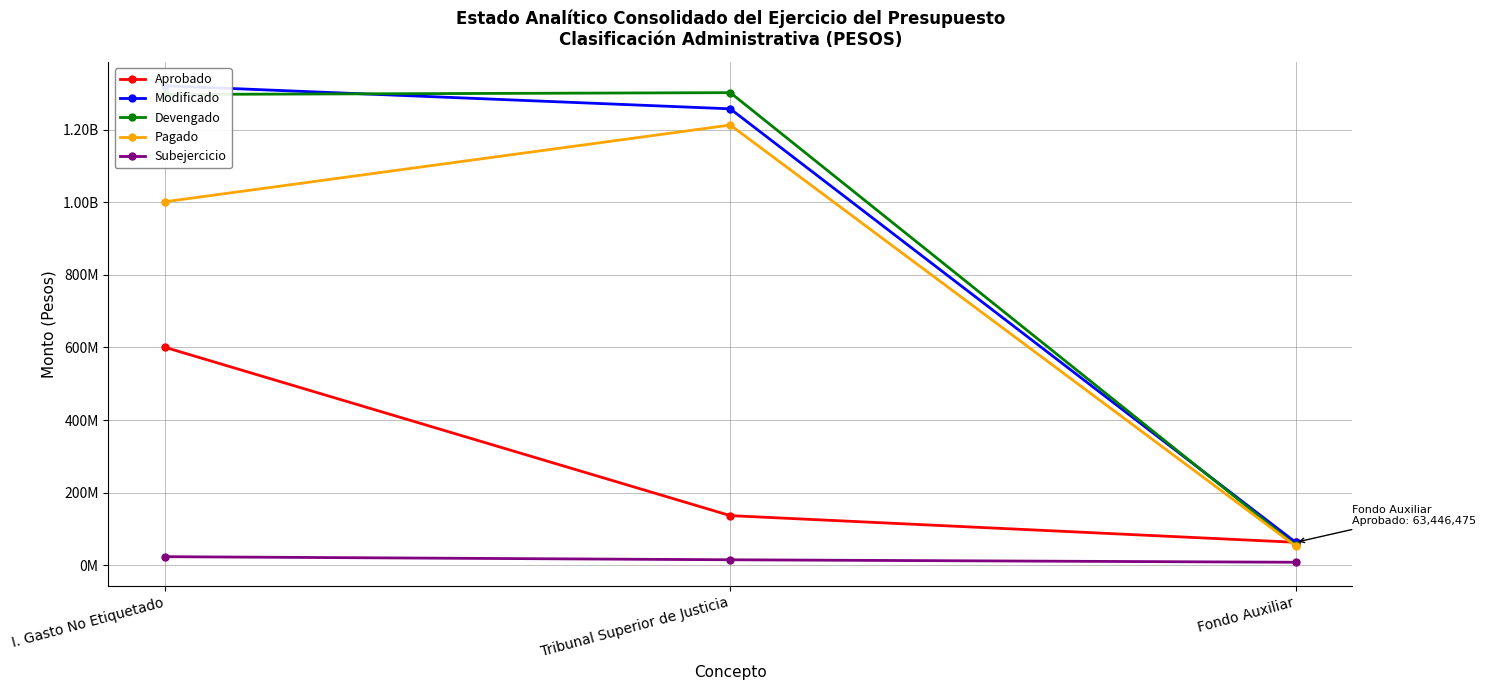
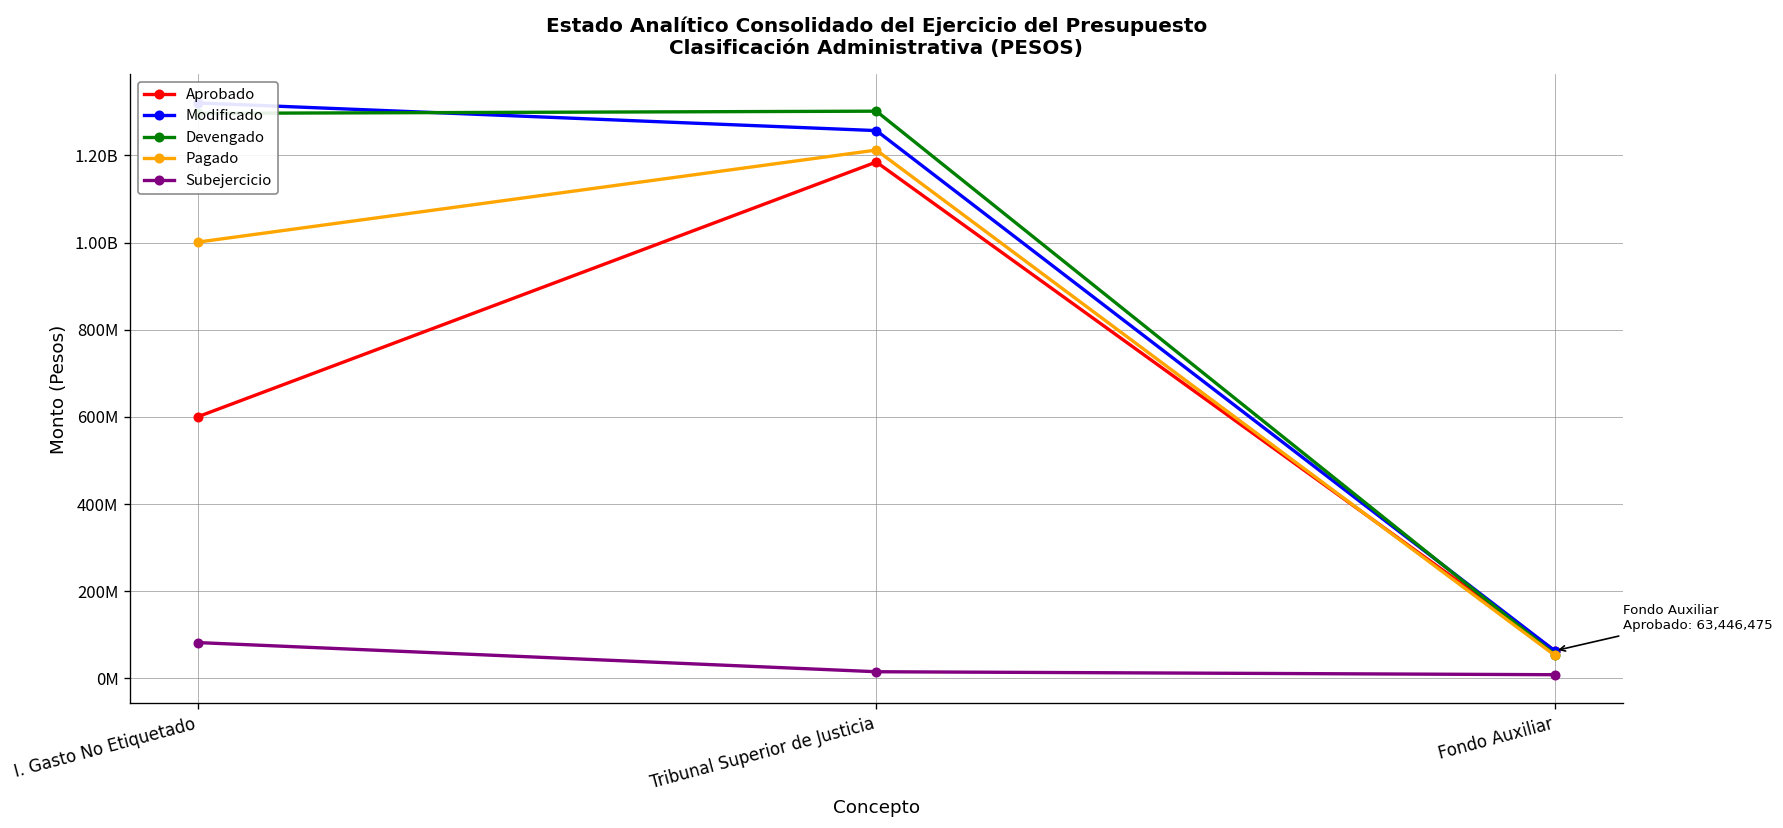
Subejercicio, I. Gasto No Etiquetado: 20000000 -> 80000000
Aprobado, Tribunal Superior de Justicia: 140000000 -> 1180000000
